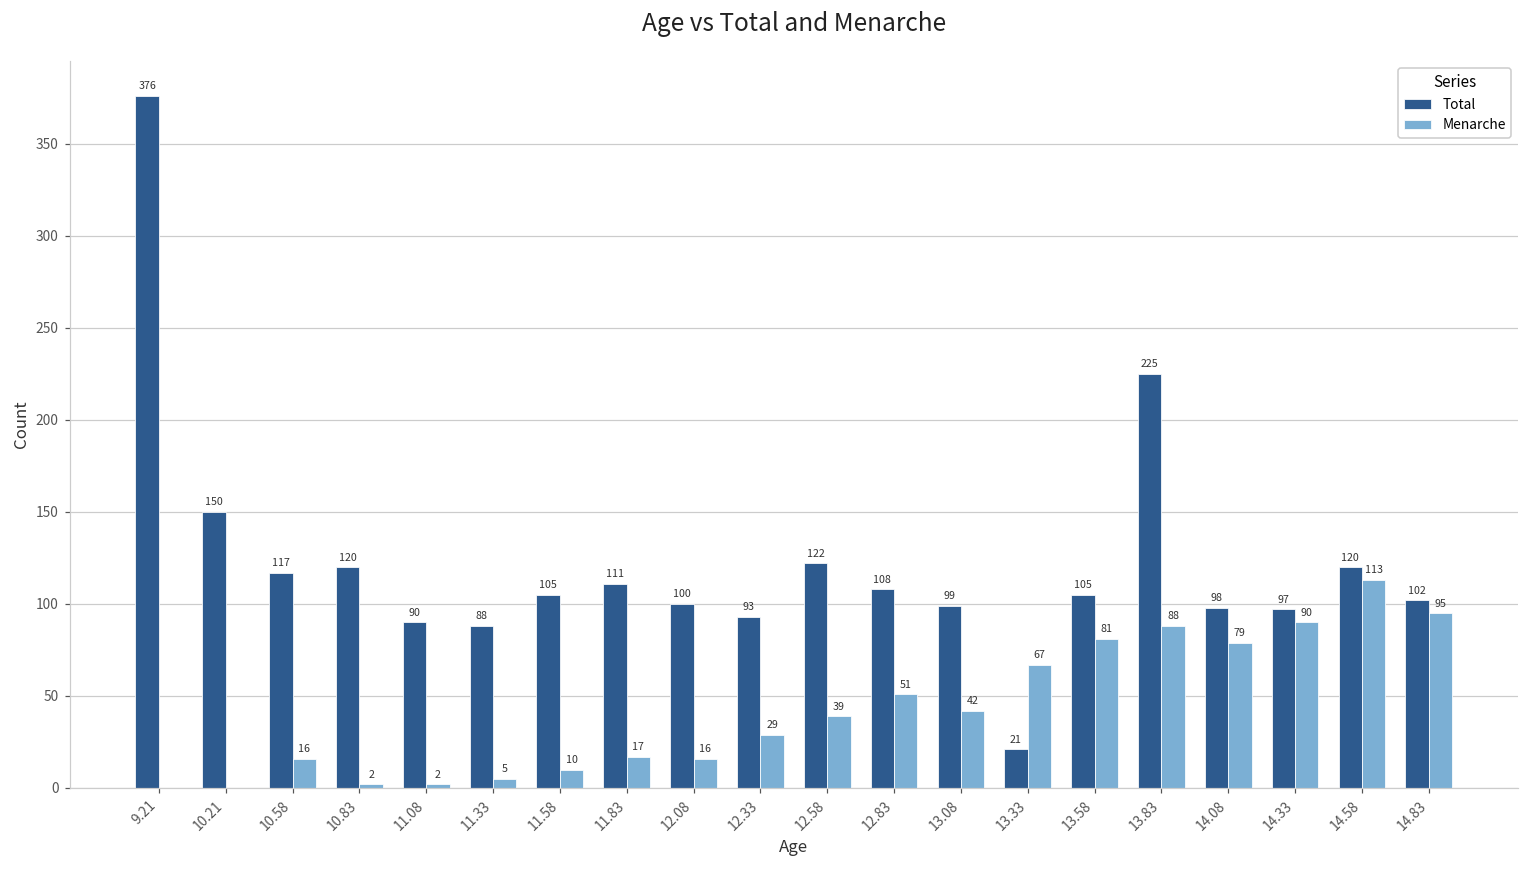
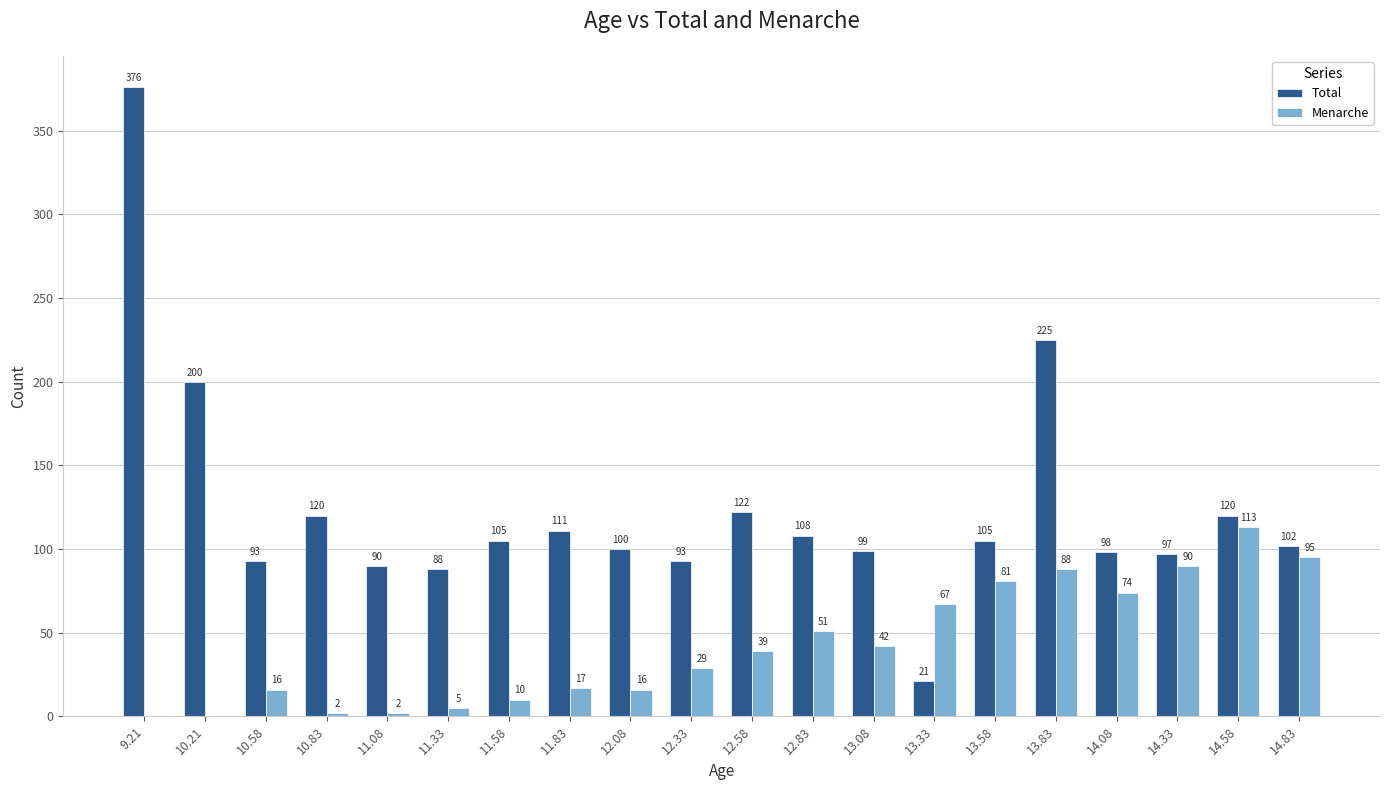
Total, 10.21: 150 -> 200
Total, 10.58: 117 -> 93
Menarche, 14.08: 79 -> 74
